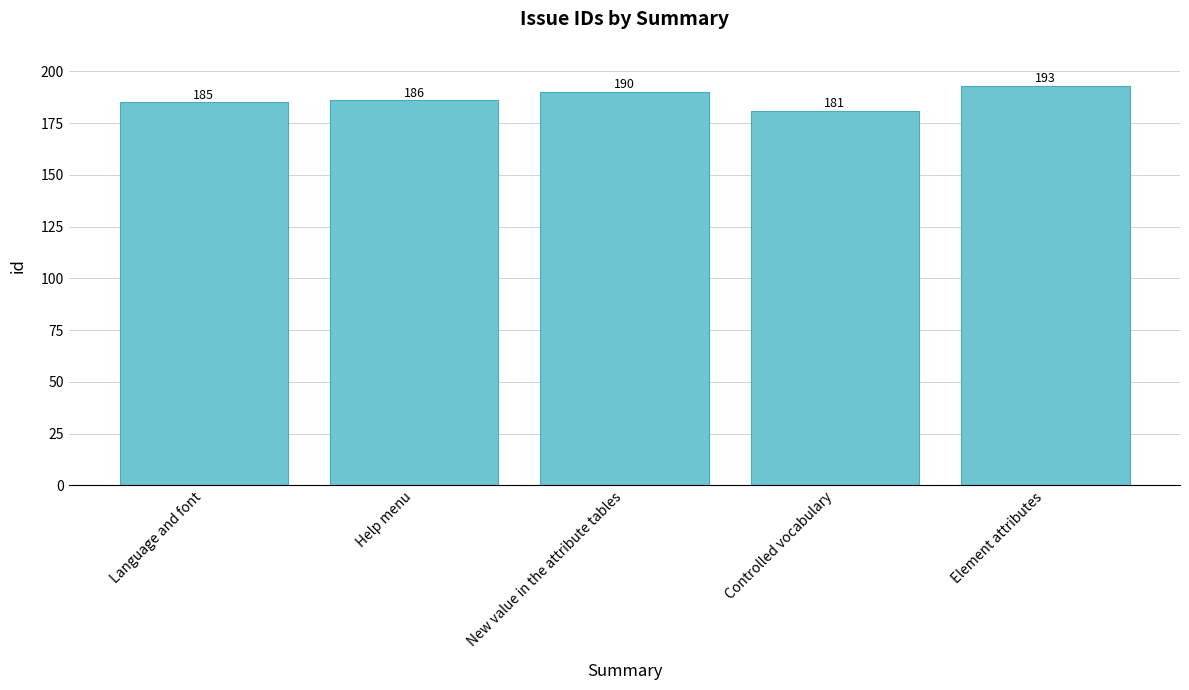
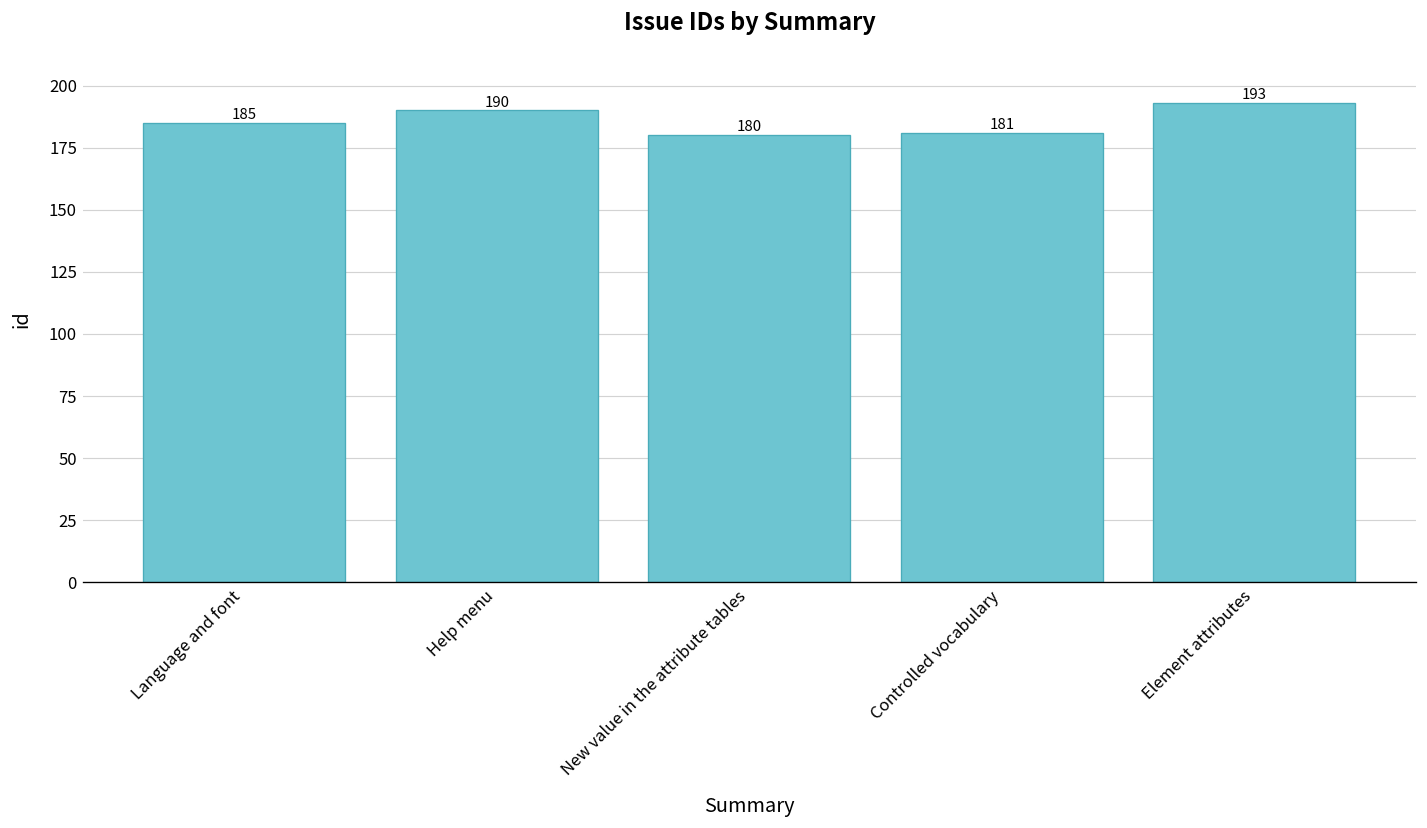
Help menu: 186 -> 190
New value in the attribute tables: 190 -> 180
